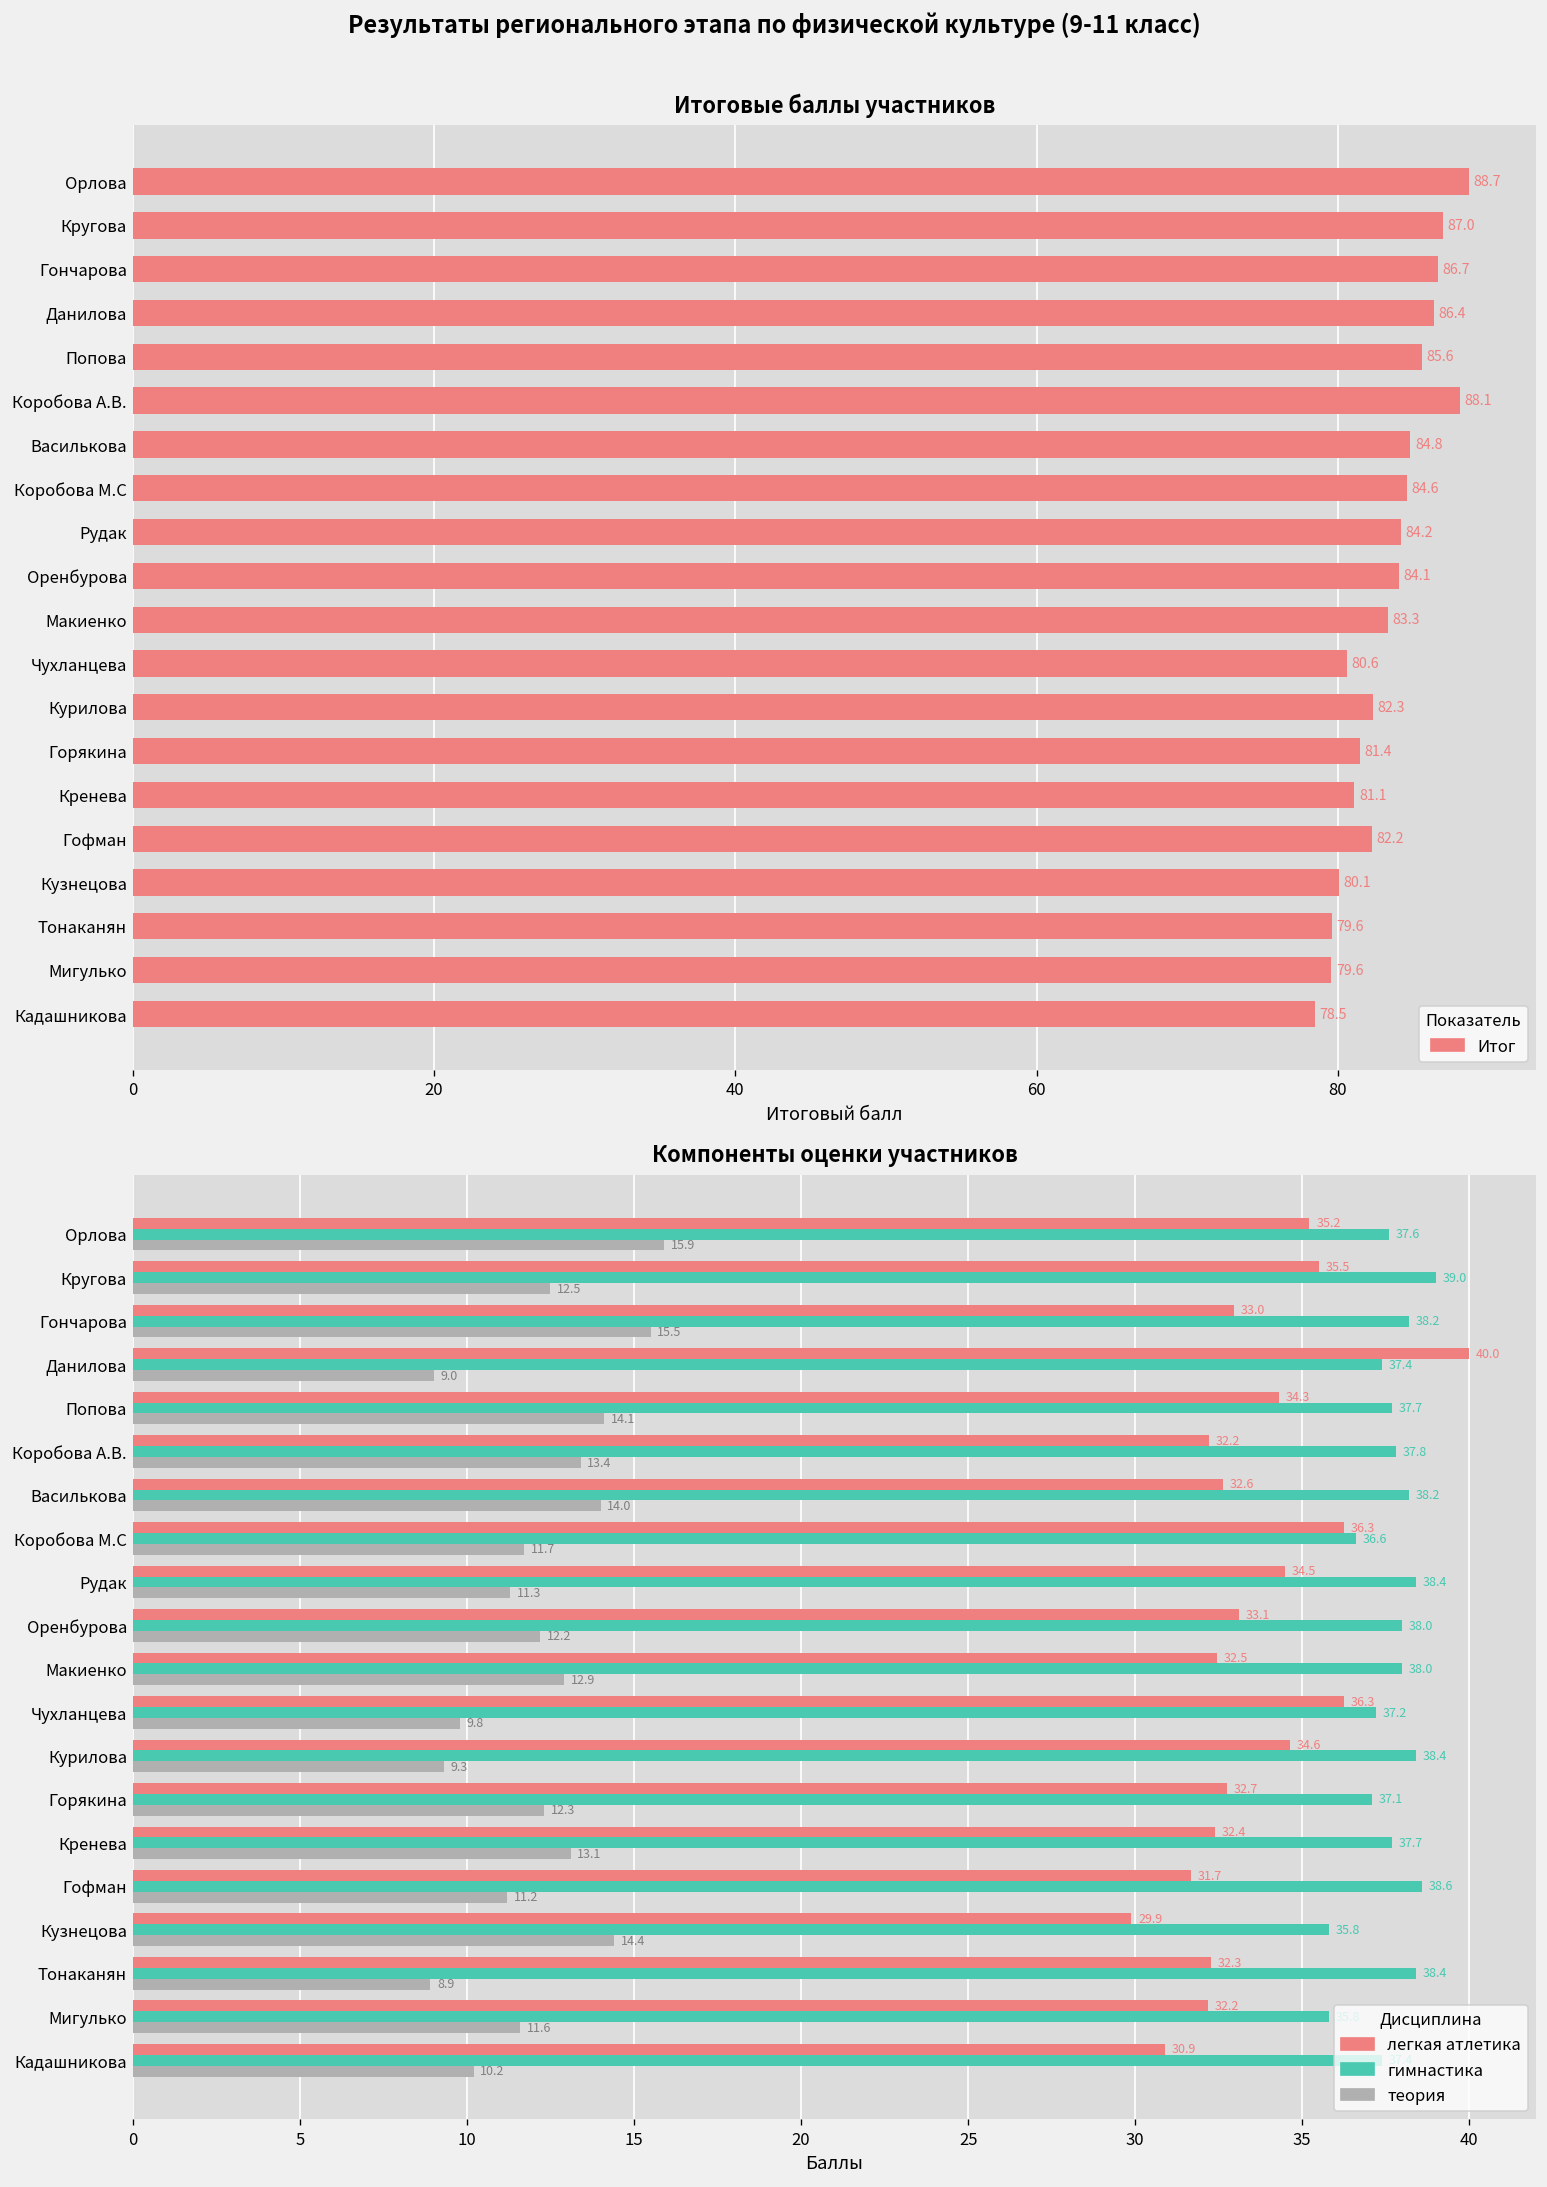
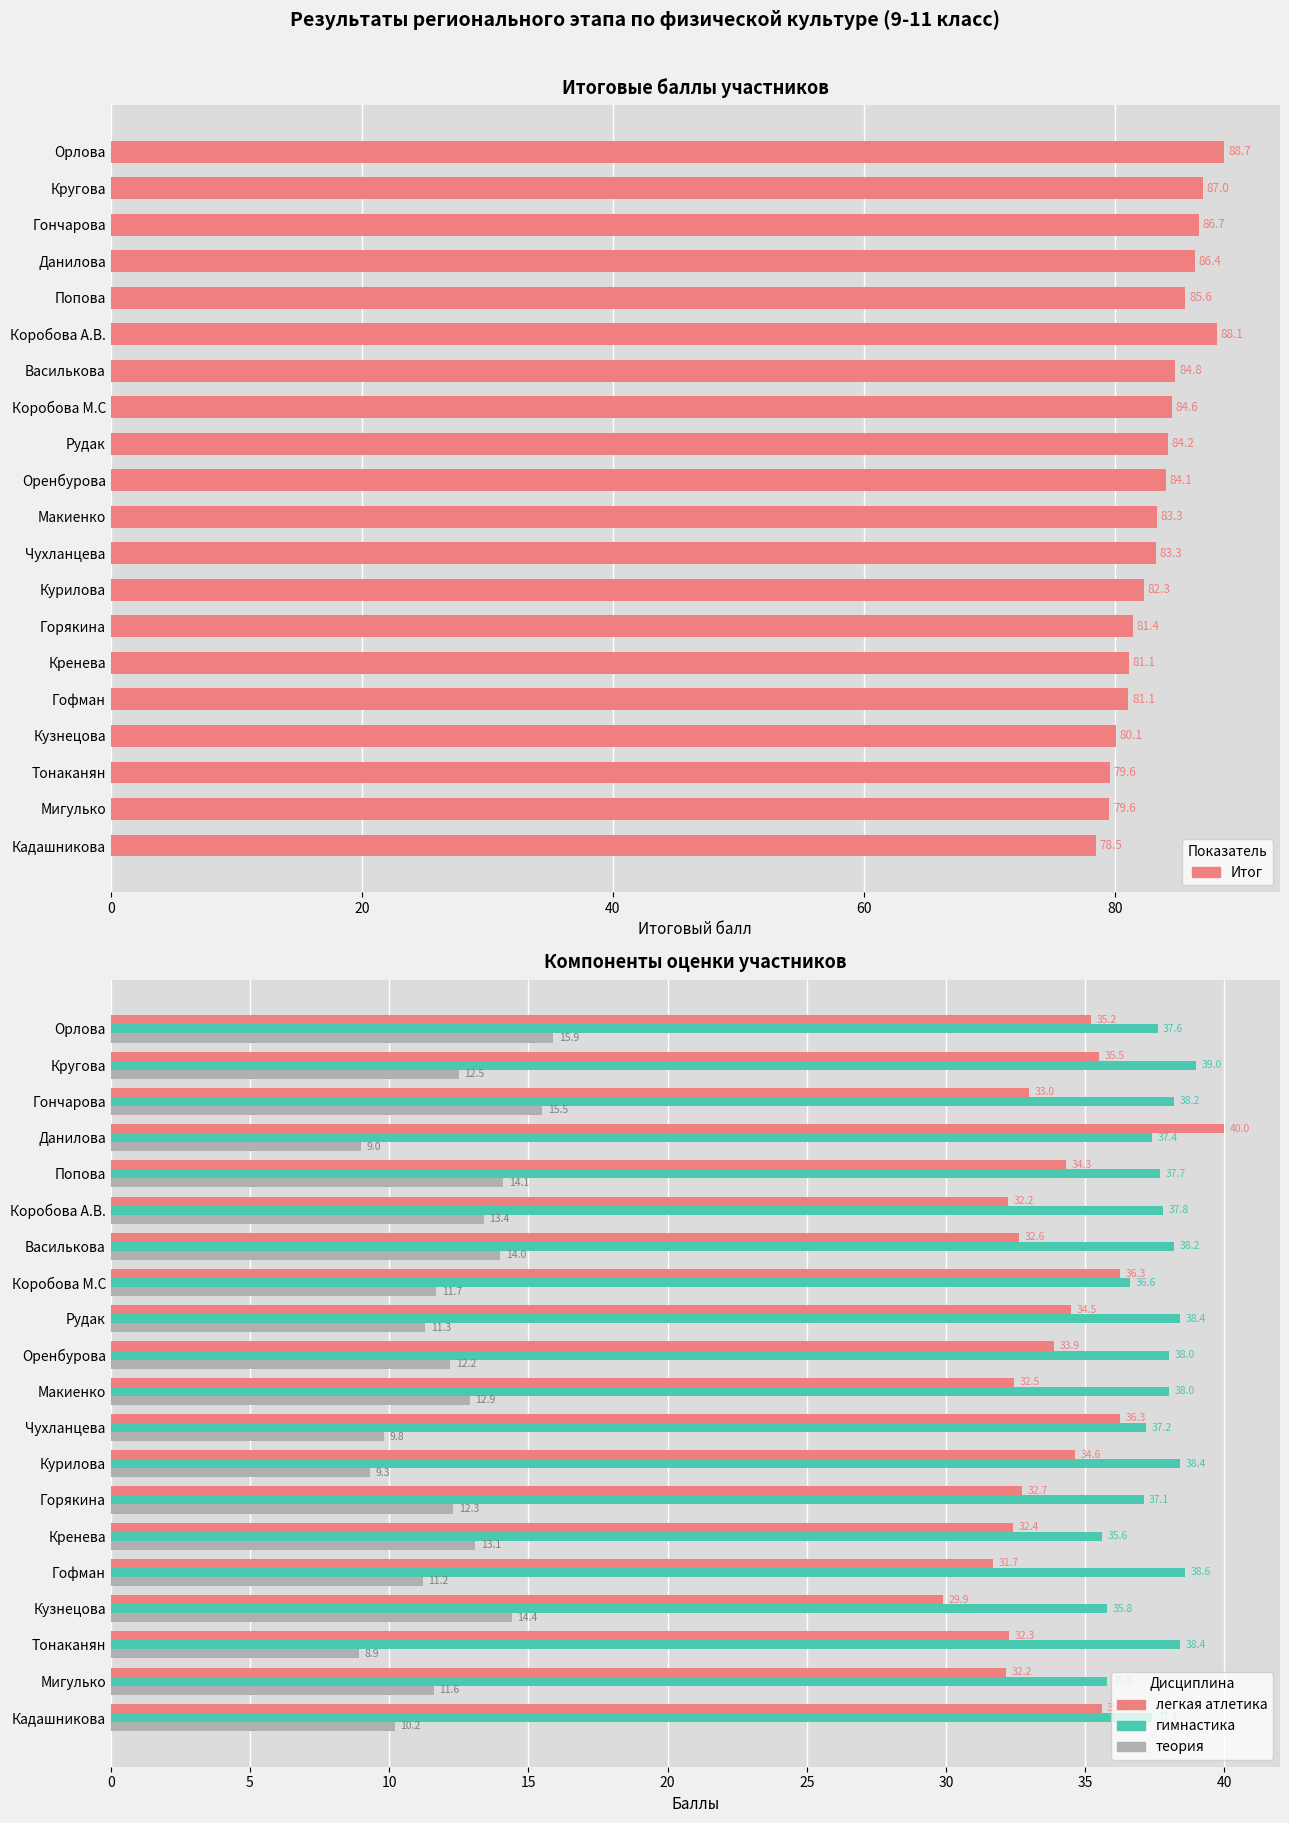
Итоговые баллы участников, Чухланцева: 80.6 -> 83.3
Итоговые баллы участников, Гофман: 82.2 -> 81.1
Компоненты оценки участников, легкая атлетика, Оренбурова: 33.1 -> 33.9
Компоненты оценки участников, гимнастика, Кренева: 37.7 -> 35.6
Компоненты оценки участников, легкая атлетика, Кадашникова: 30.9 -> 35.6
